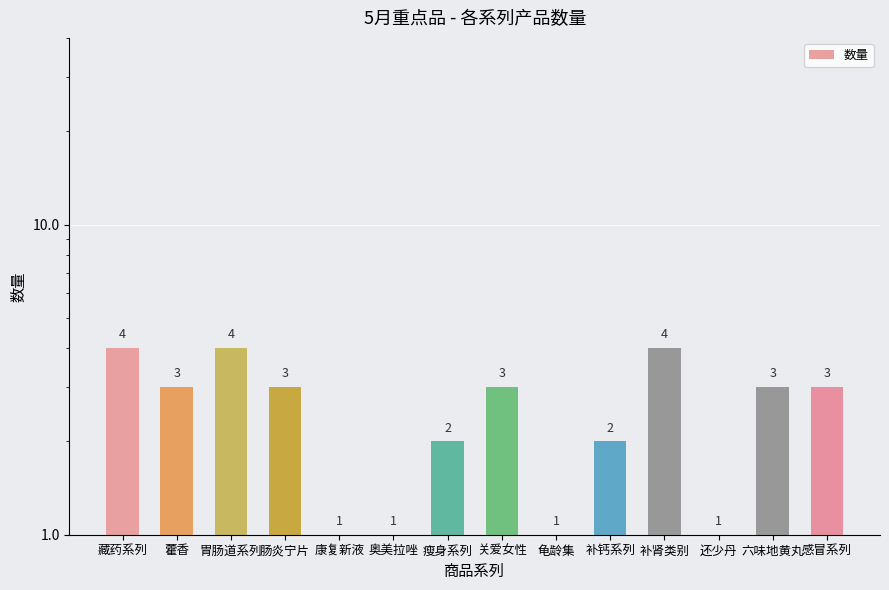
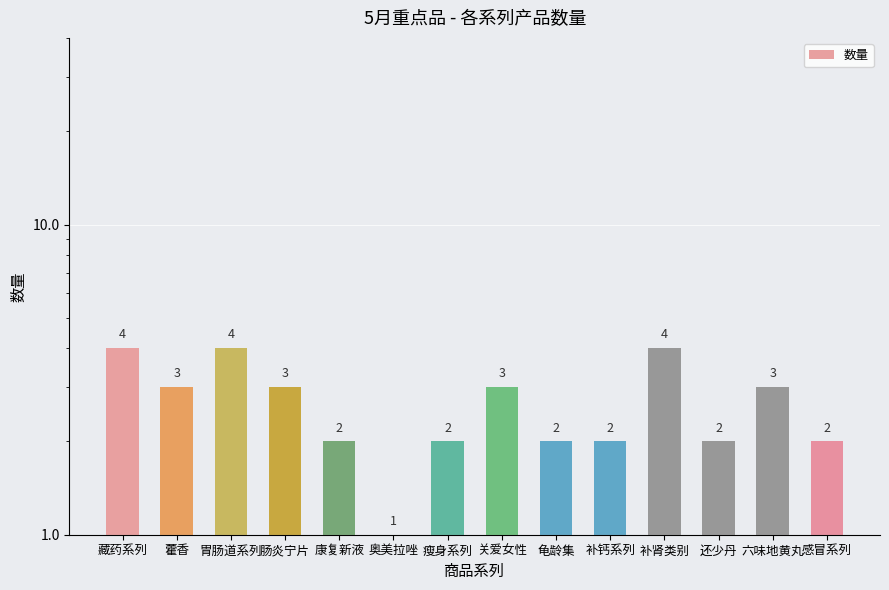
康复新液: 1 -> 2
龟龄集: 1 -> 2
还少丹: 1 -> 2
感冒系列: 3 -> 2
